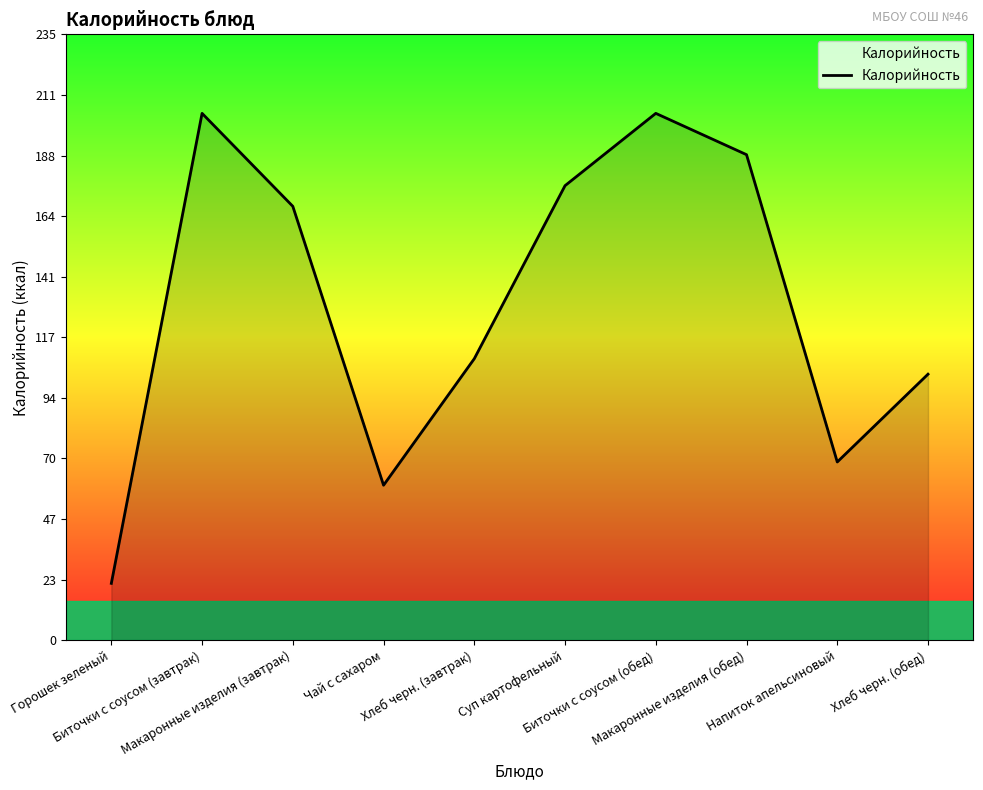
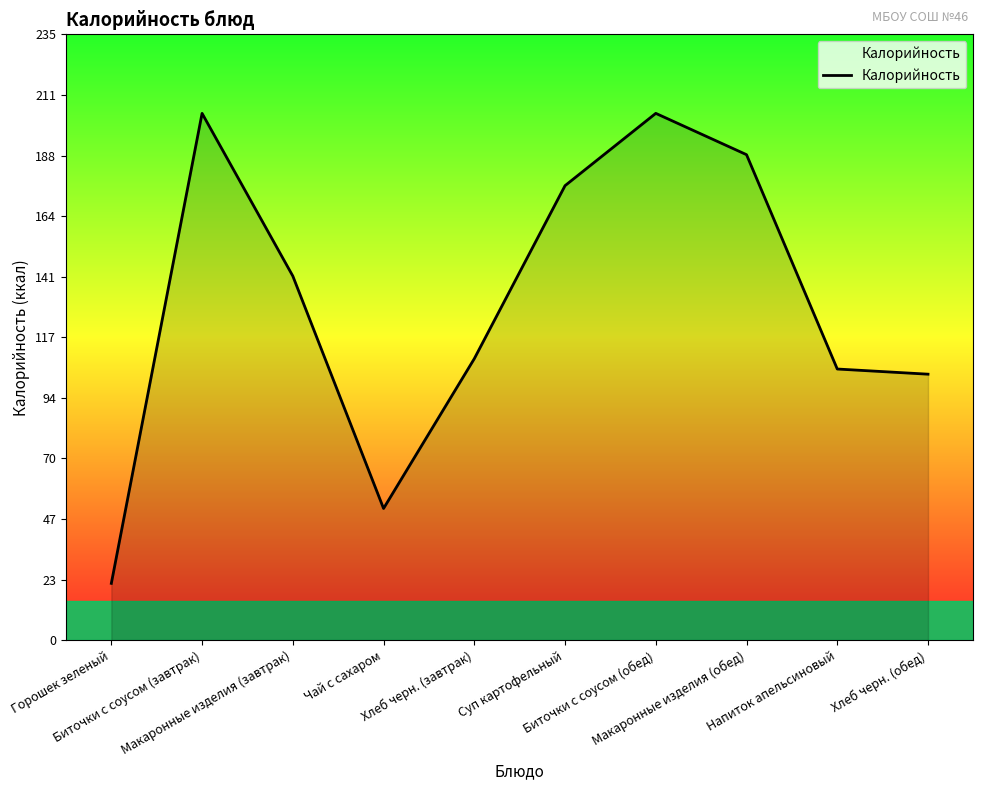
Макаронные изделия (завтрак): 168 -> 141
Чай с сахаром: 60 -> 51
Напиток апельсиновый: 69 -> 105
